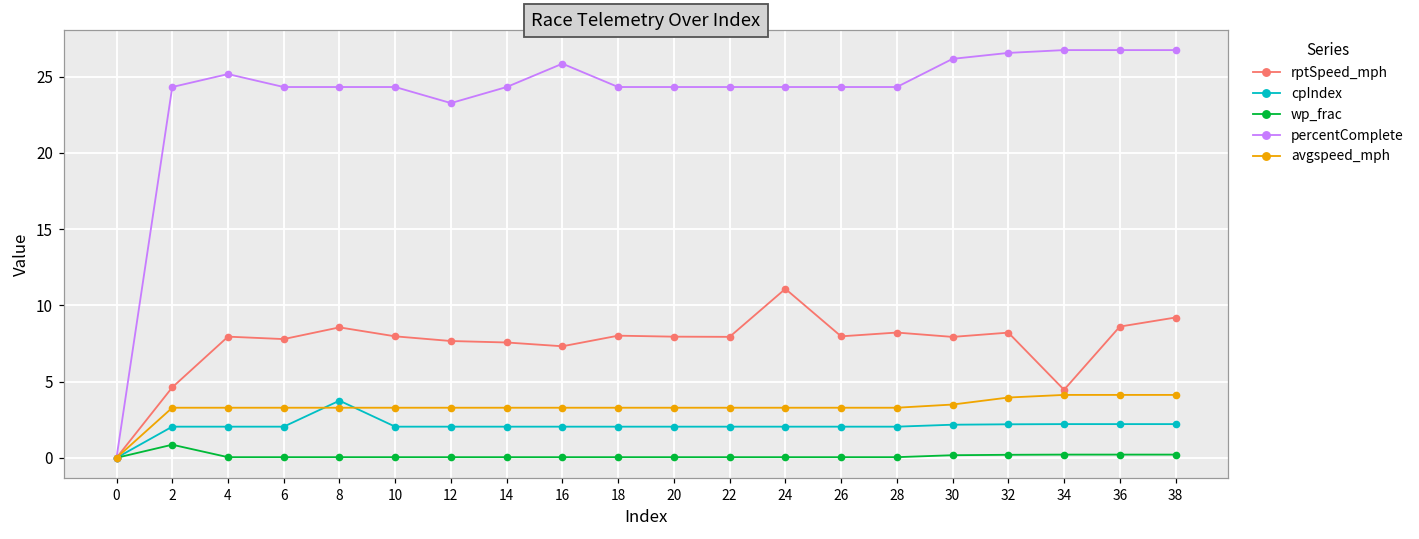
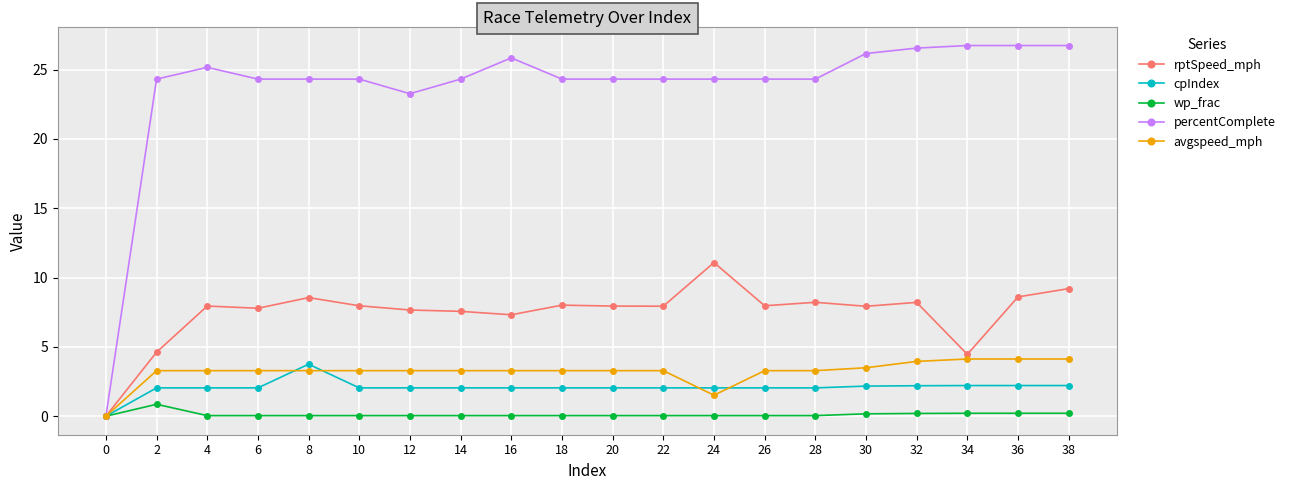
avgspeed_mph, 24: 3.3 -> 1.5
